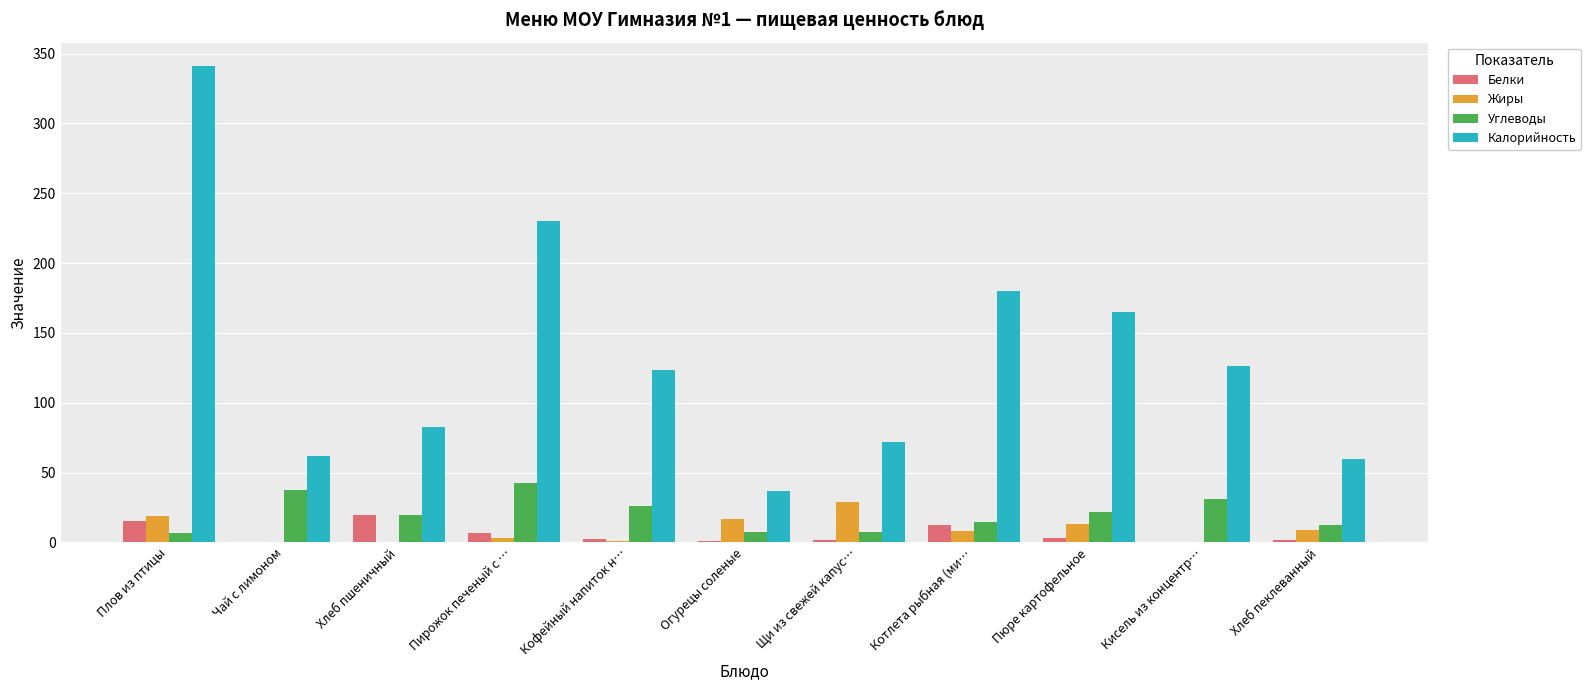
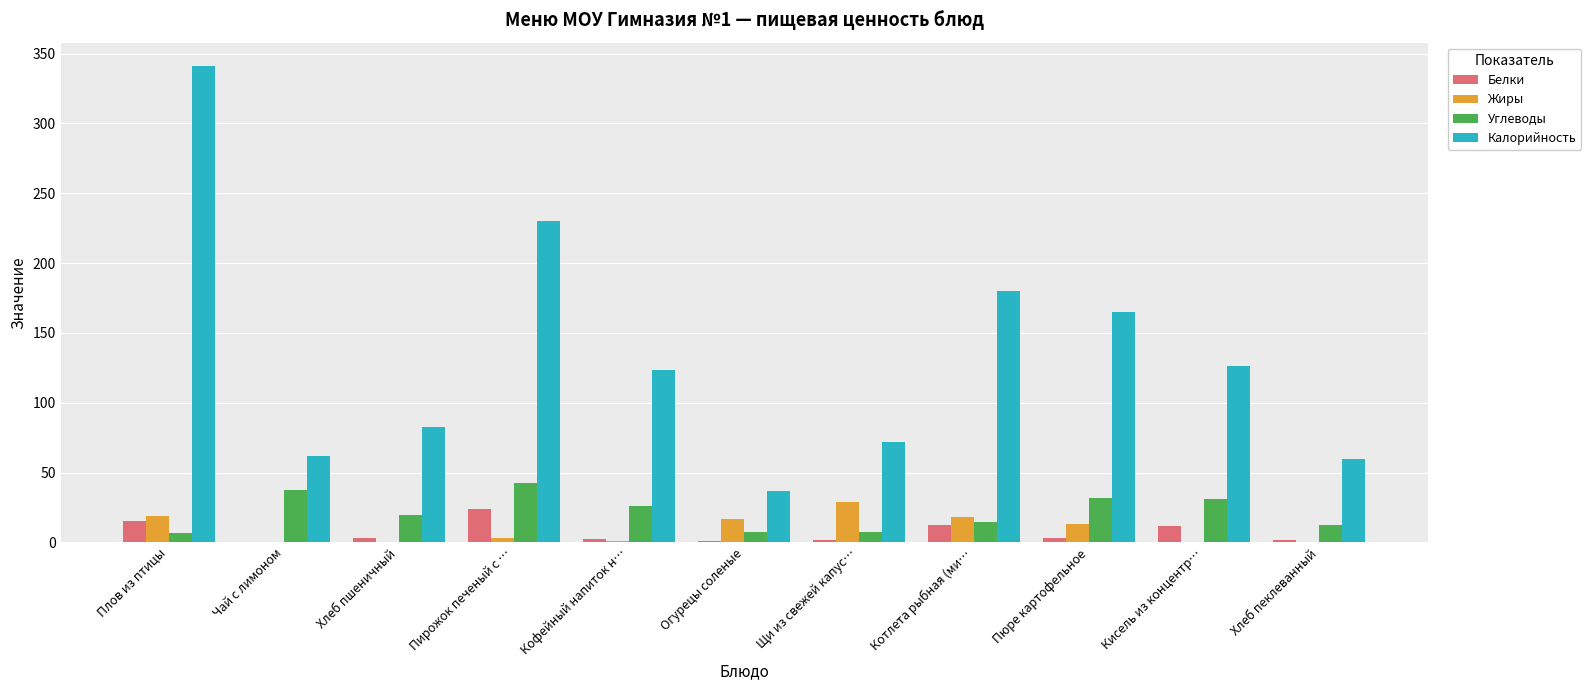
Белки, Хлеб пшеничный: 20 -> 3
Белки, Пирожок печеный с …: 7 -> 24
Жиры, Котлета рыбная (ми…: 8 -> 18
Углеводы, Пюре картофельное: 22 -> 32
Белки, Кисель из концентр…: 0 -> 12
Жиры, Хлеб пеклеванный: 9 -> 0
